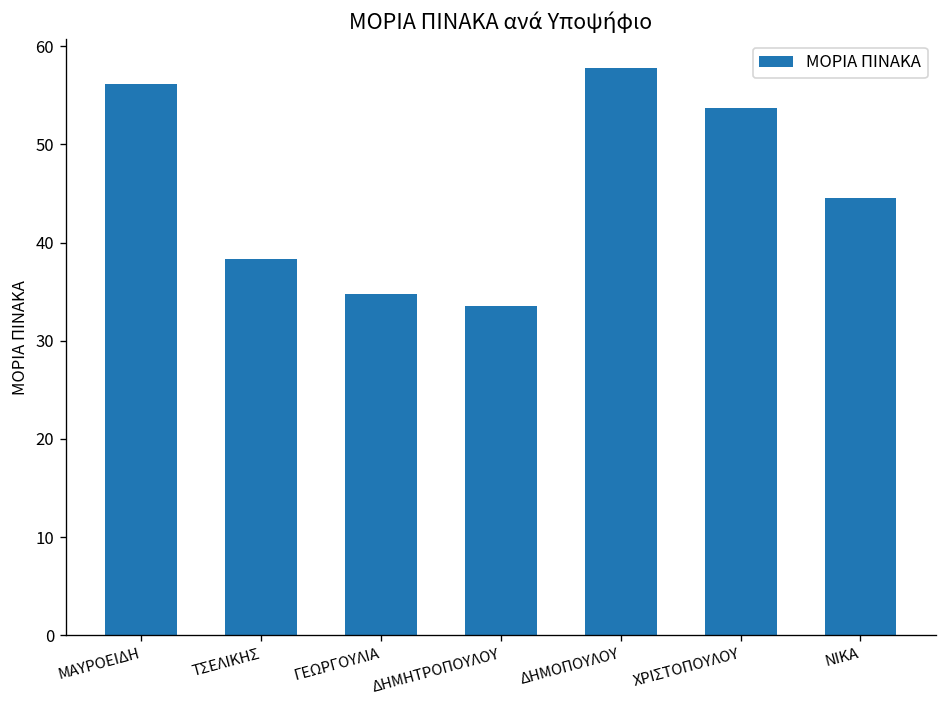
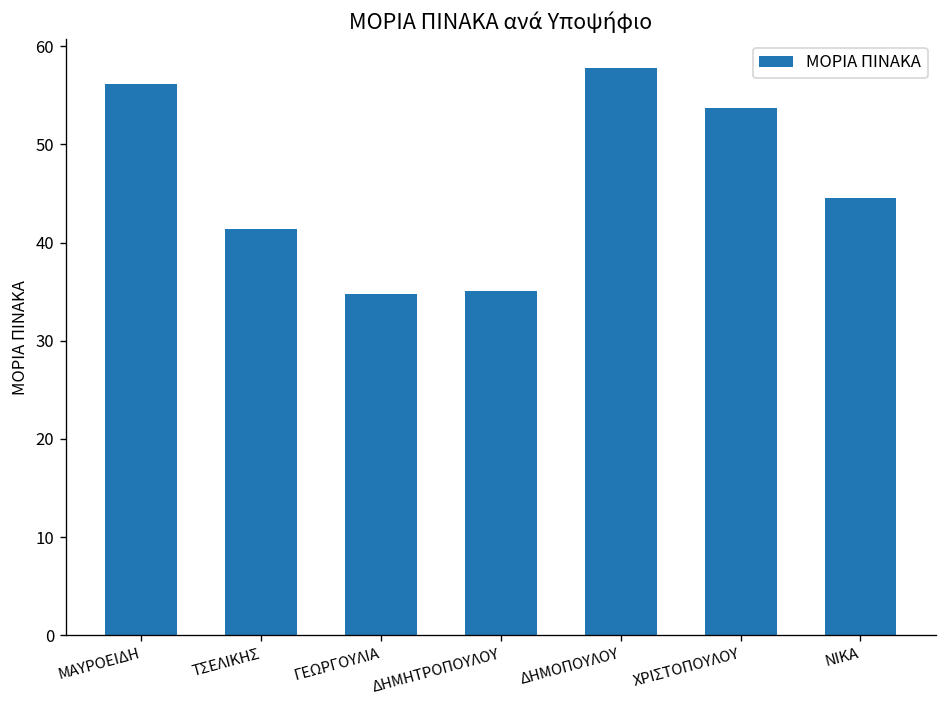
ΤΣΕΛΙΚΗΣ: 38 -> 41
ΔΗΜΗΤΡΟΠΟΥΛΟΥ: 34 -> 35
